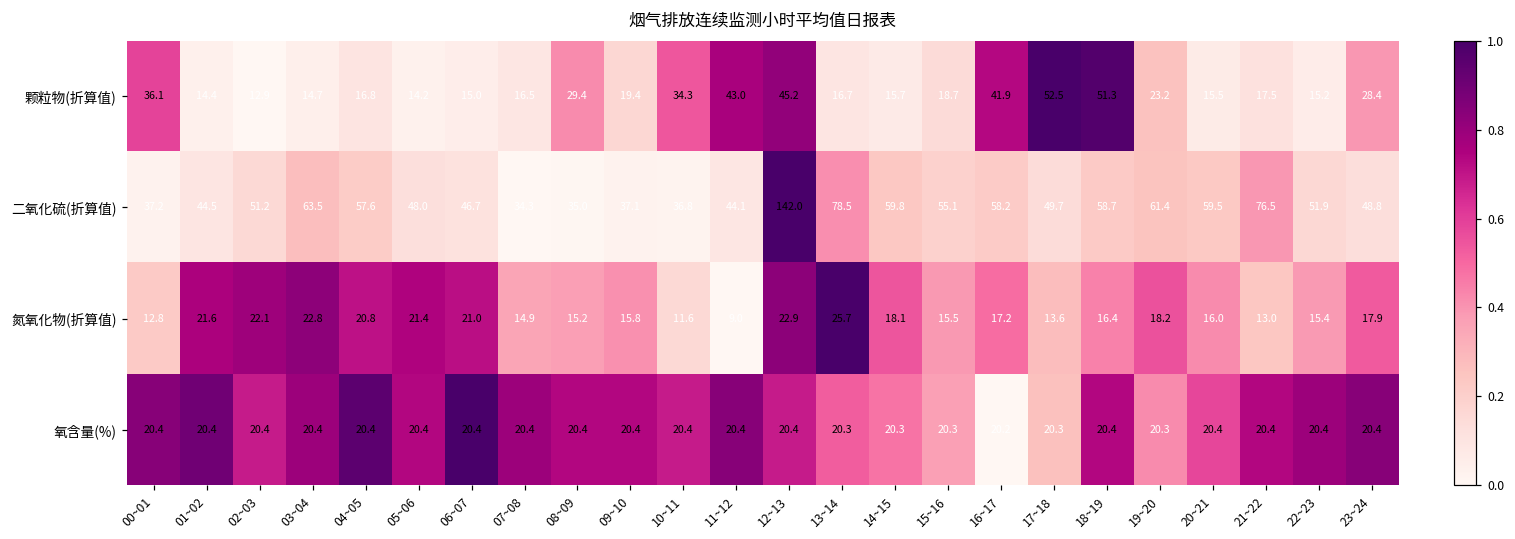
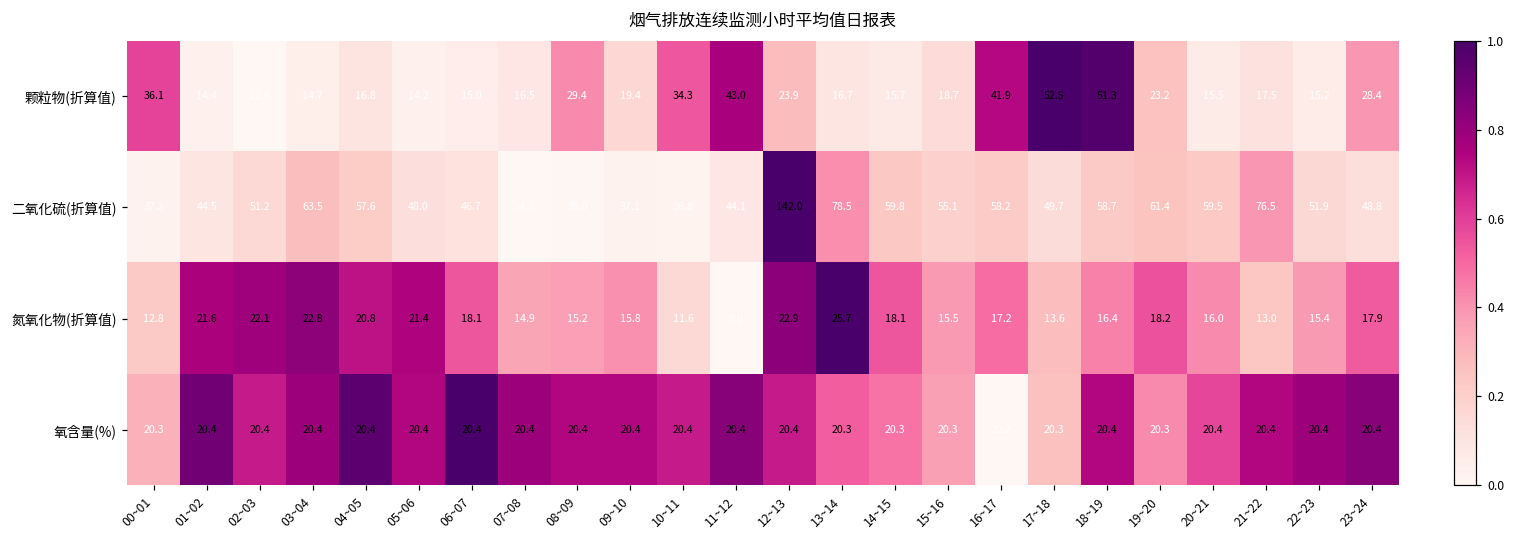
颗粒物(折算值), 12~13: 45.2 -> 23.9
氮氧化物(折算值), 06~07: 21.0 -> 18.1
氧含量(%), 00~01: 20.4 -> 20.3
